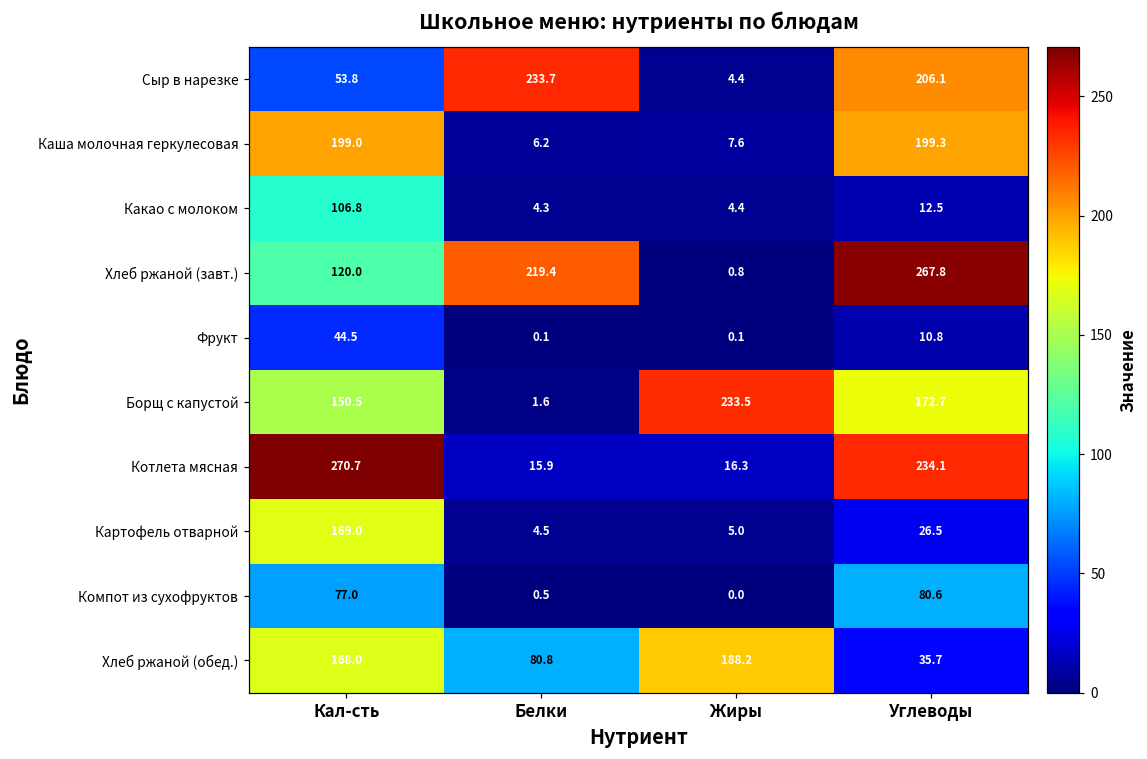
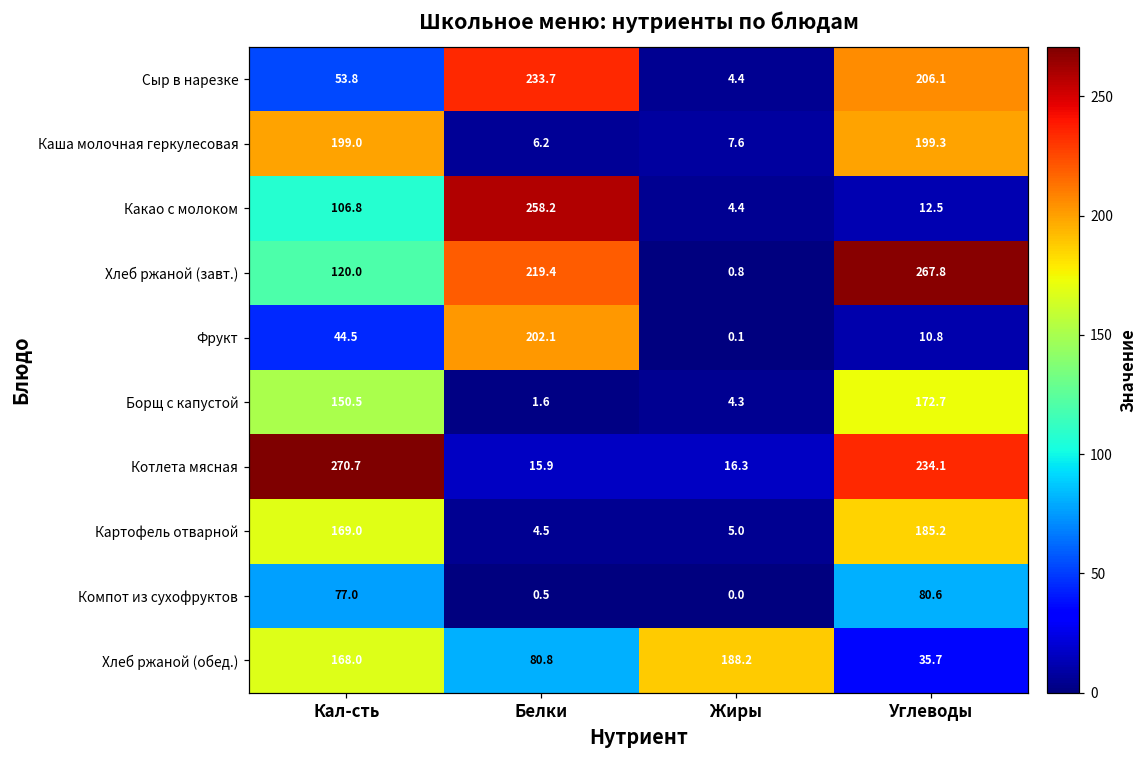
Какао с молоком, Белки: 4.3 -> 258.2
Фрукт, Белки: 0.1 -> 202.1
Борщ с капустой, Жиры: 233.5 -> 4.3
Картофель отварной, Углеводы: 26.5 -> 185.2
